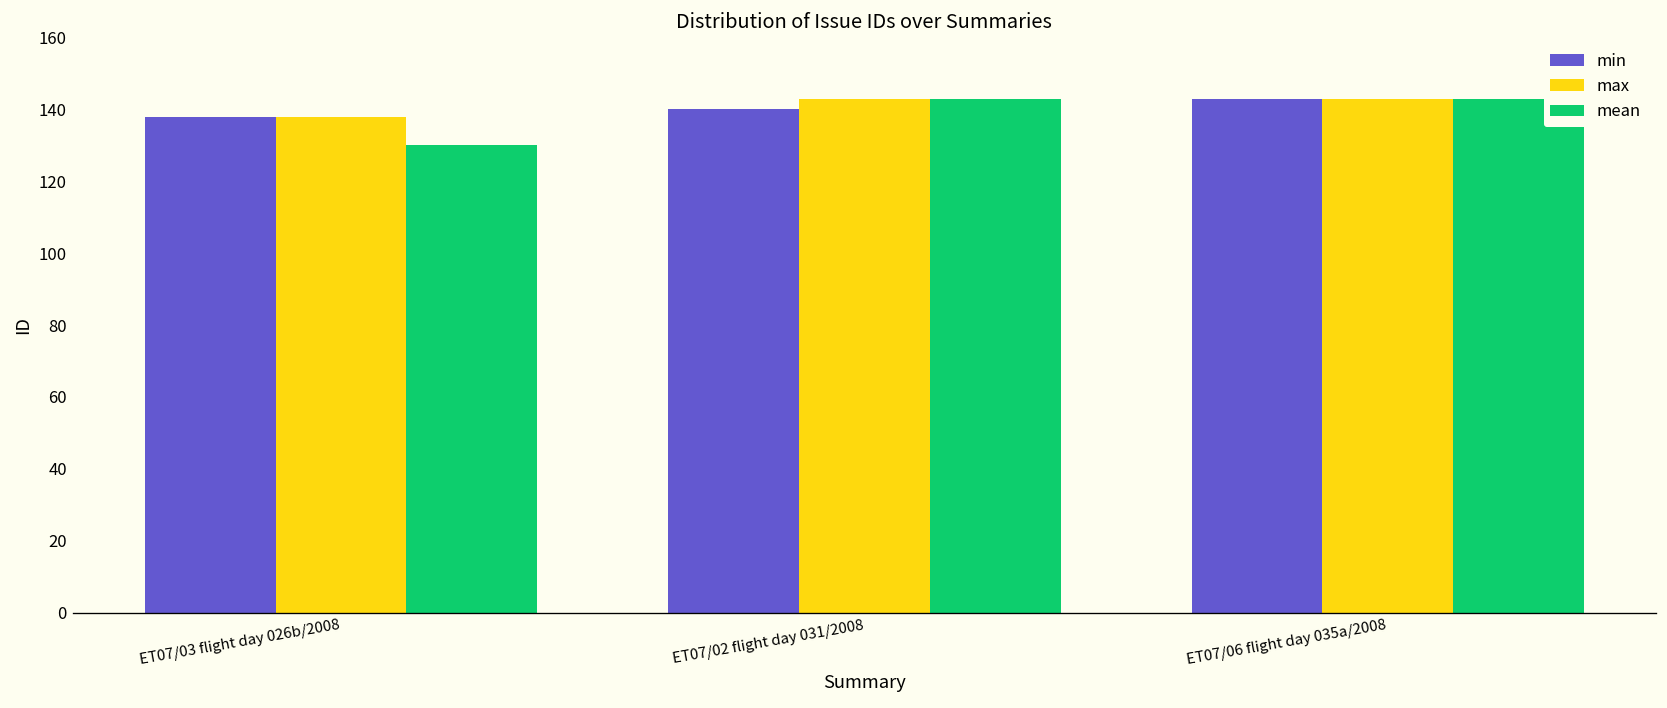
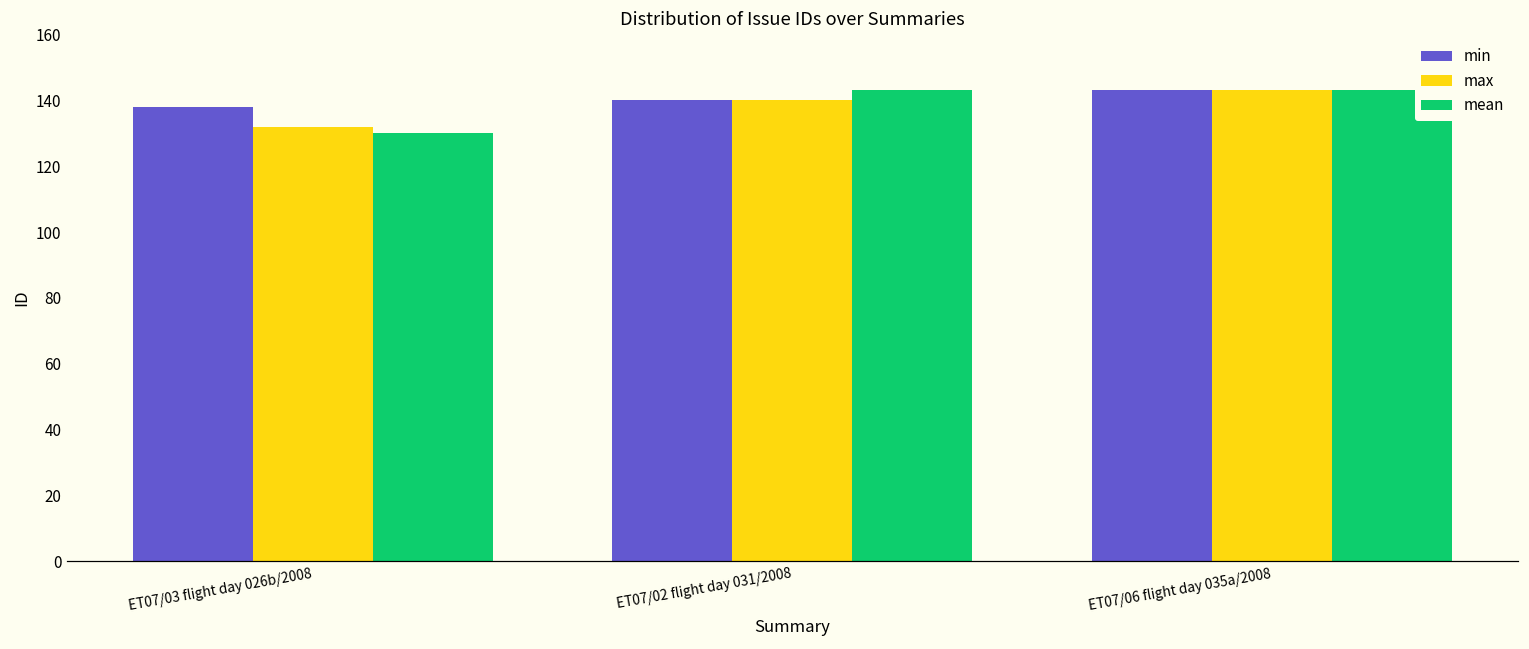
max, ET07/03 flight day 026b/2008: 138 -> 132
max, ET07/02 flight day 031/2008: 143 -> 140
